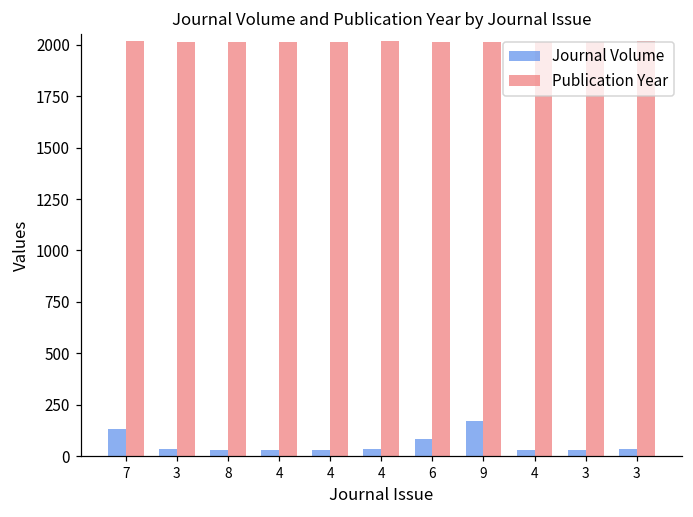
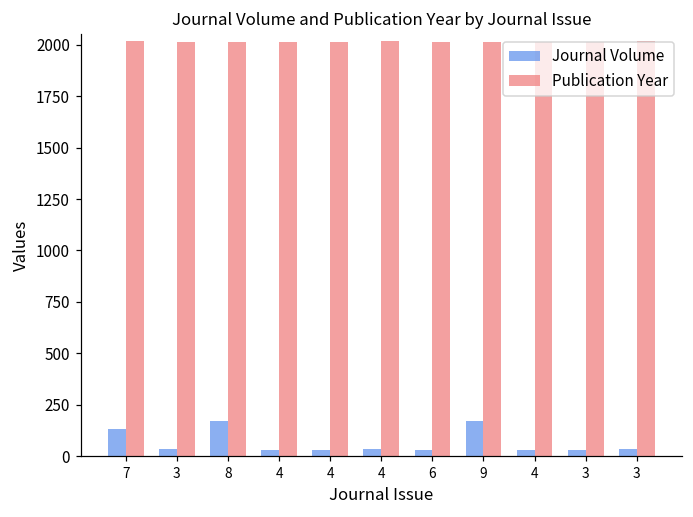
Journal Volume, 8: 30 -> 170
Journal Volume, 6: 80 -> 30
